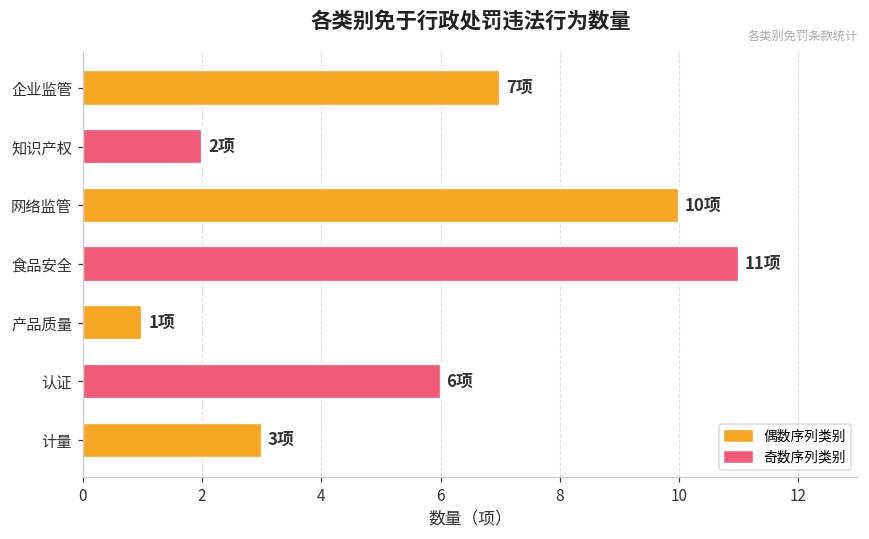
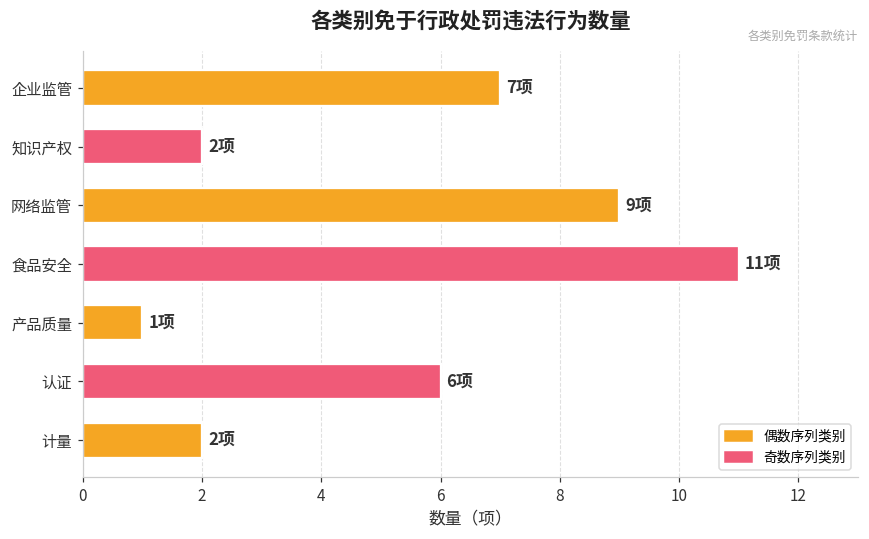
网络监管: 10项 -> 9项
计量: 3项 -> 2项
